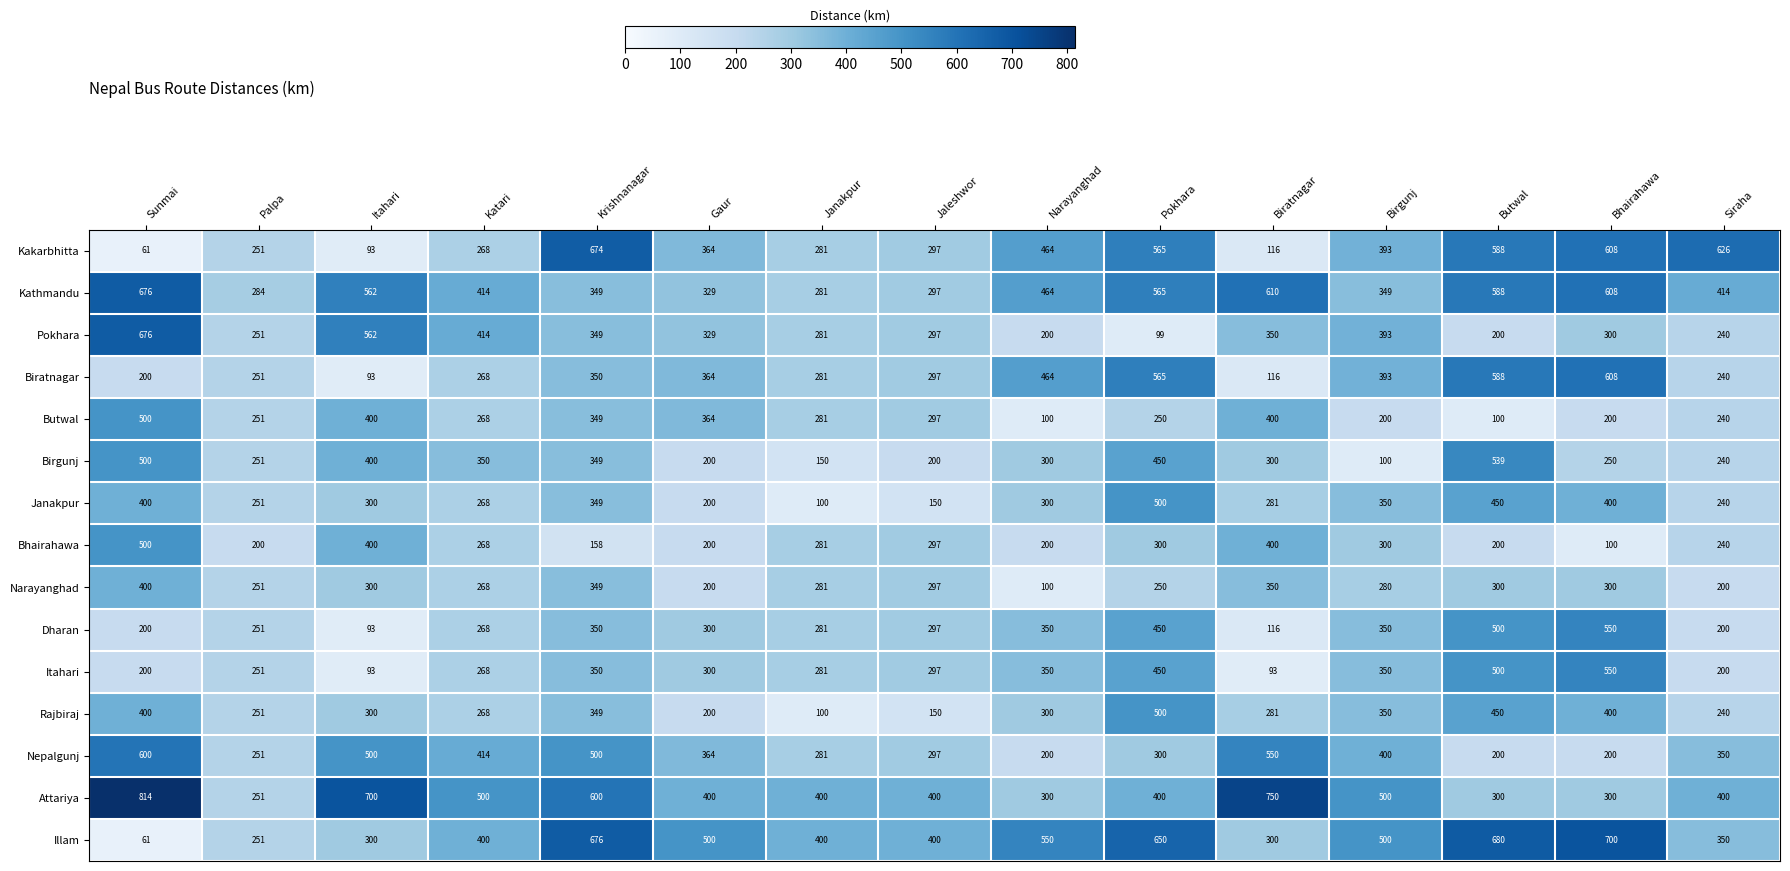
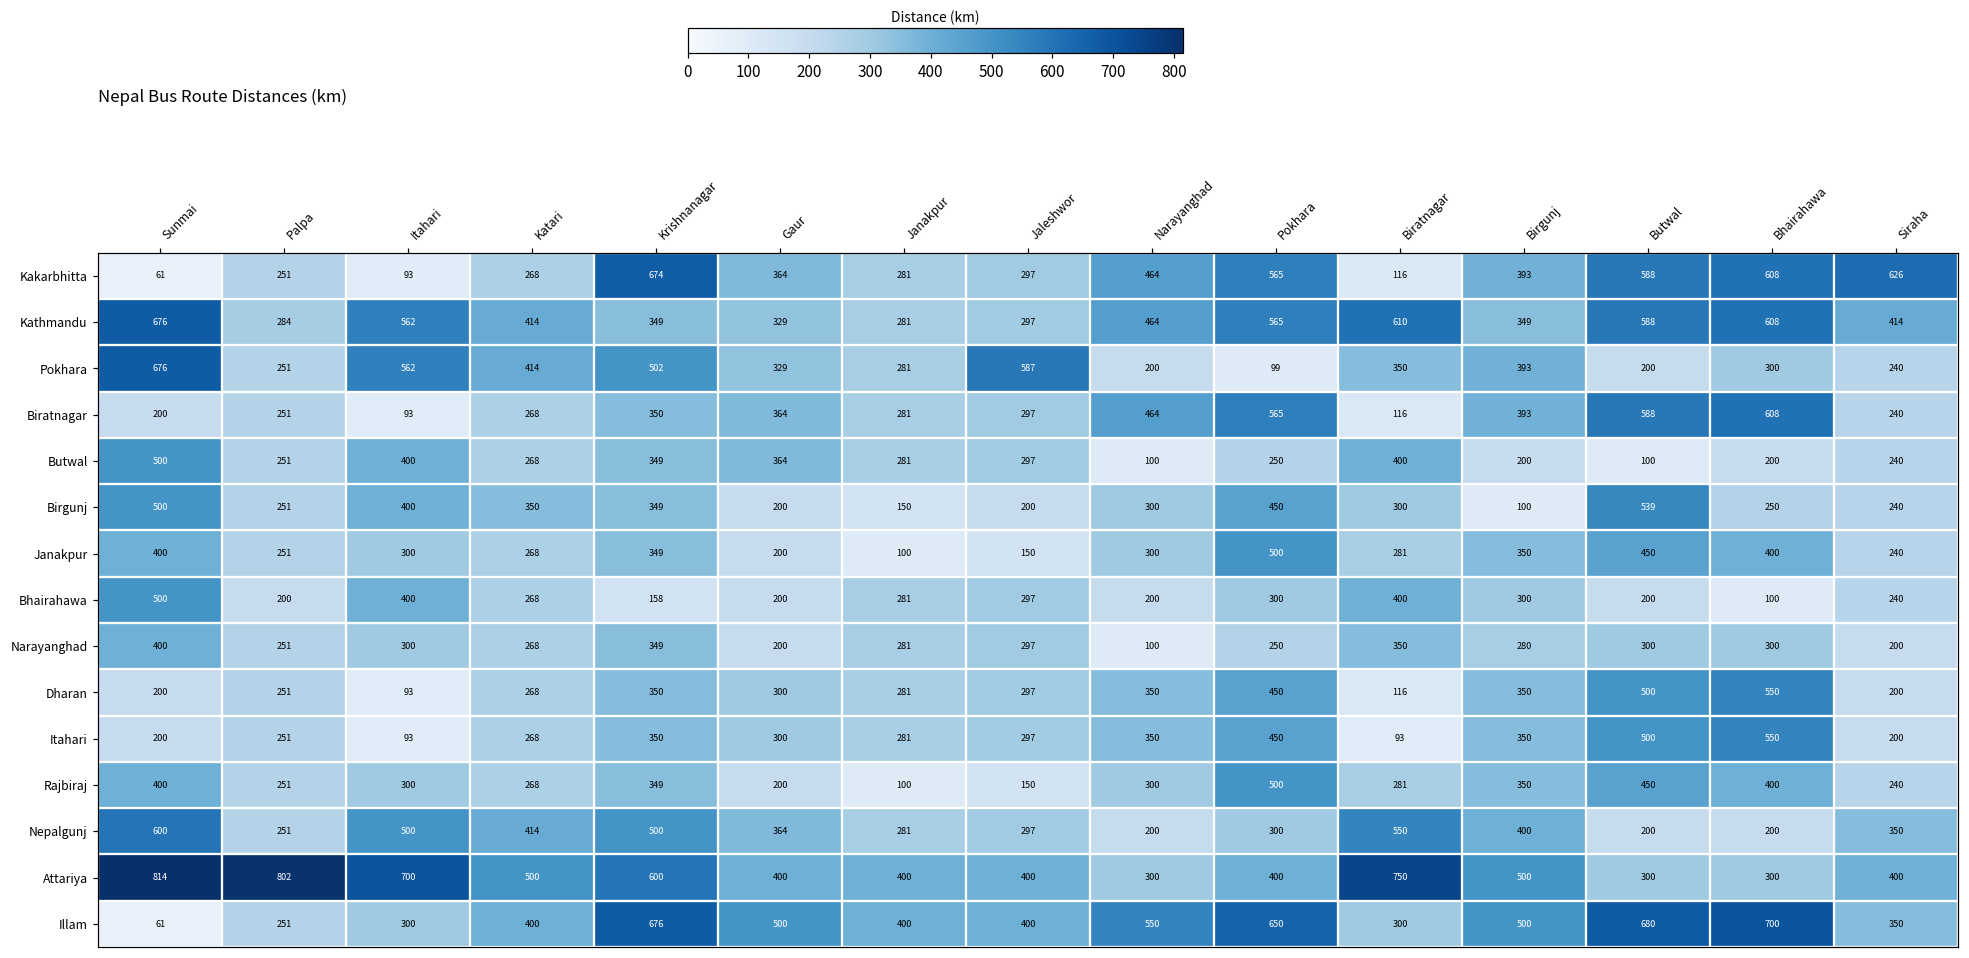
Pokhara, Krishnanagar: 349 -> 502
Pokhara, Jaleshwor: 297 -> 587
Attariya, Palpa: 251 -> 802
